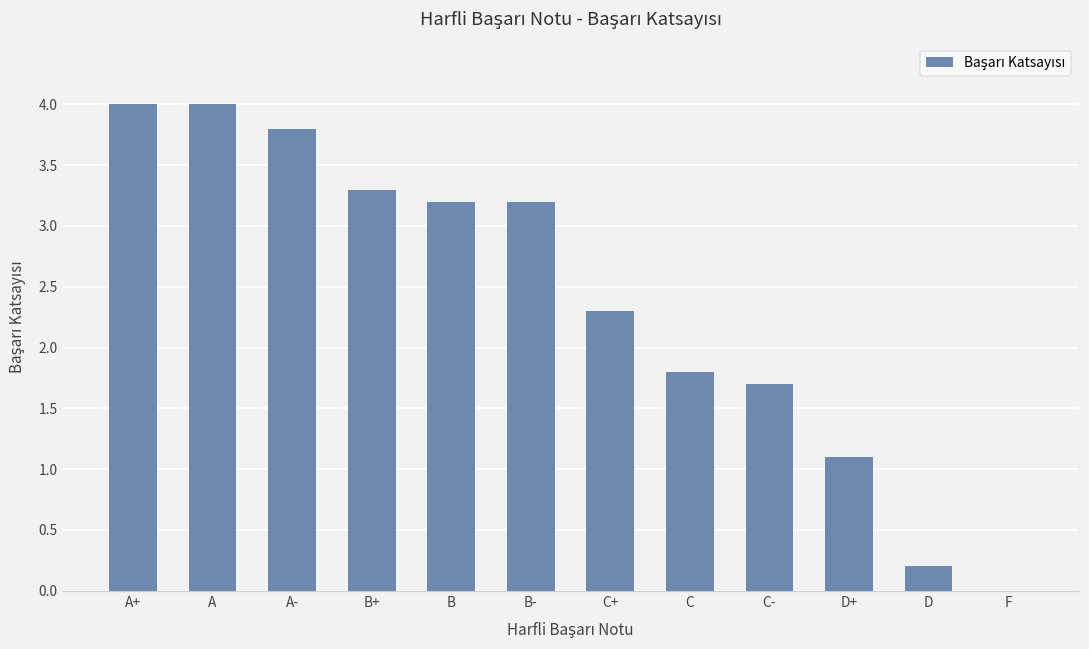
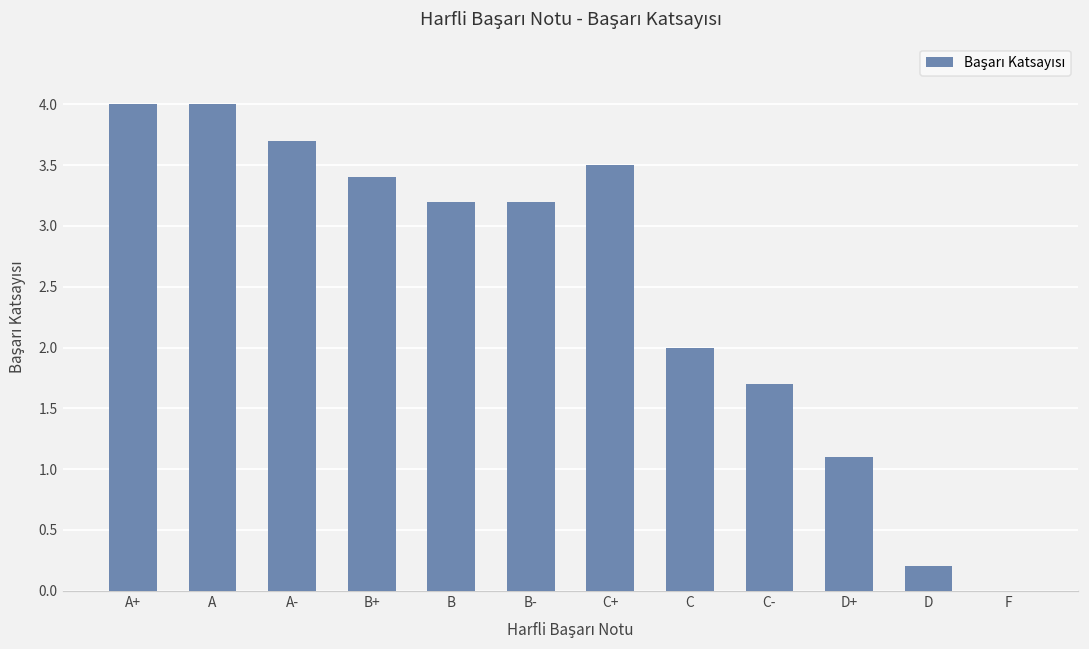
A-: 3.8 -> 3.7
B+: 3.3 -> 3.4
C+: 2.3 -> 3.5
C: 1.8 -> 2.0
